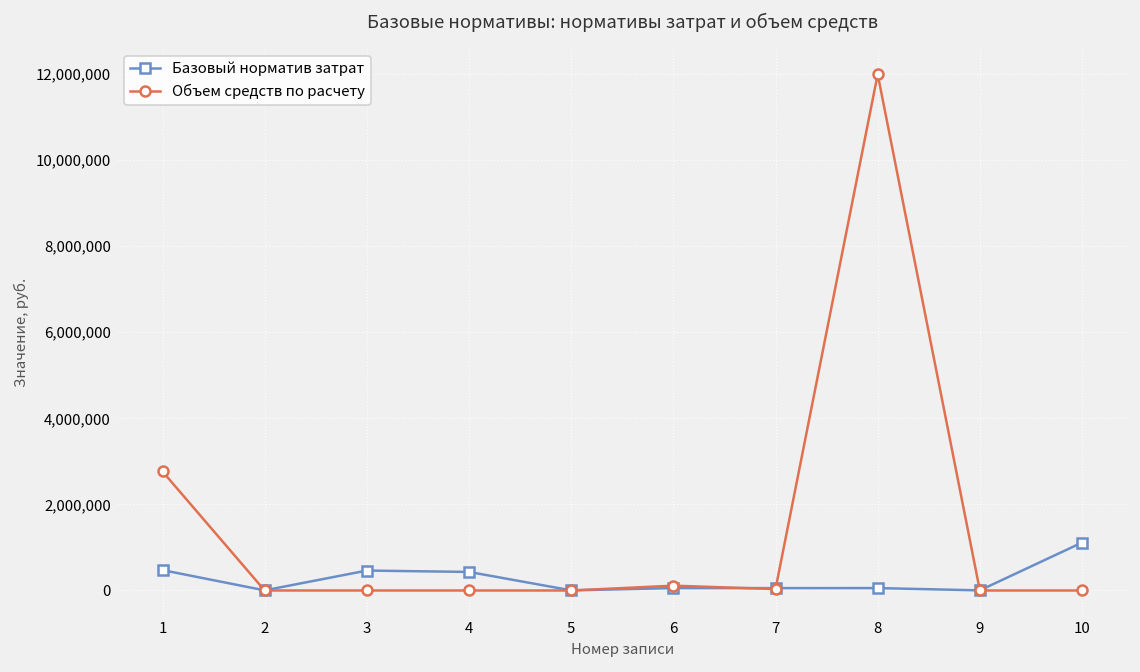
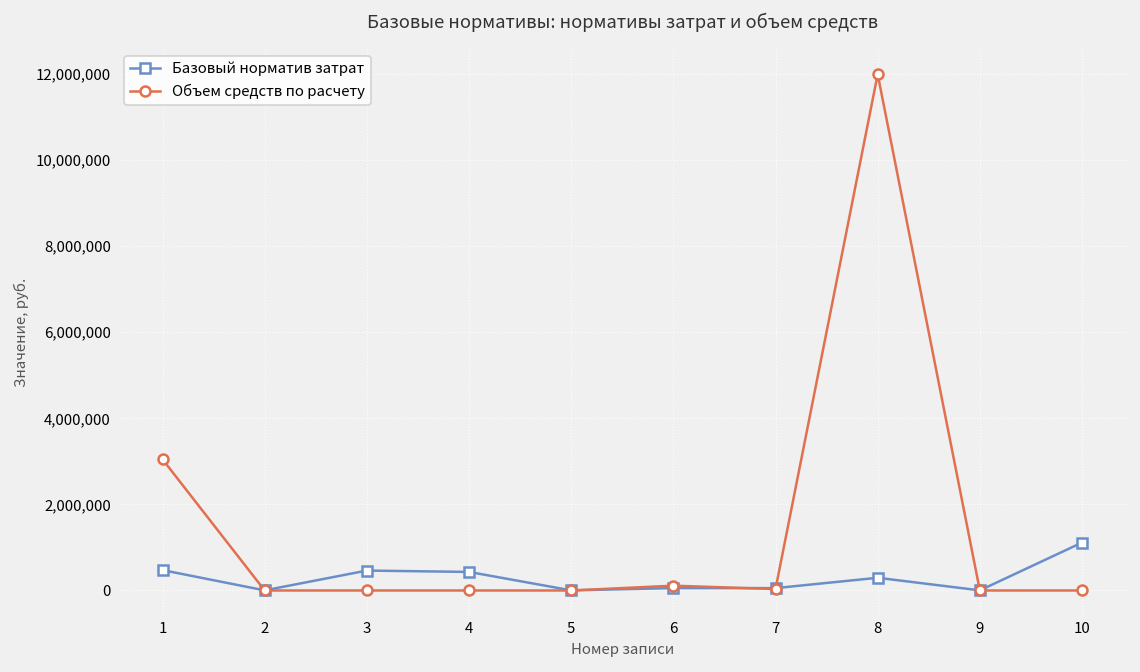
Объем средств по расчету, 1: 2,800,000 -> 3,000,000
Базовый норматив затрат, 8: 100,000 -> 300,000
